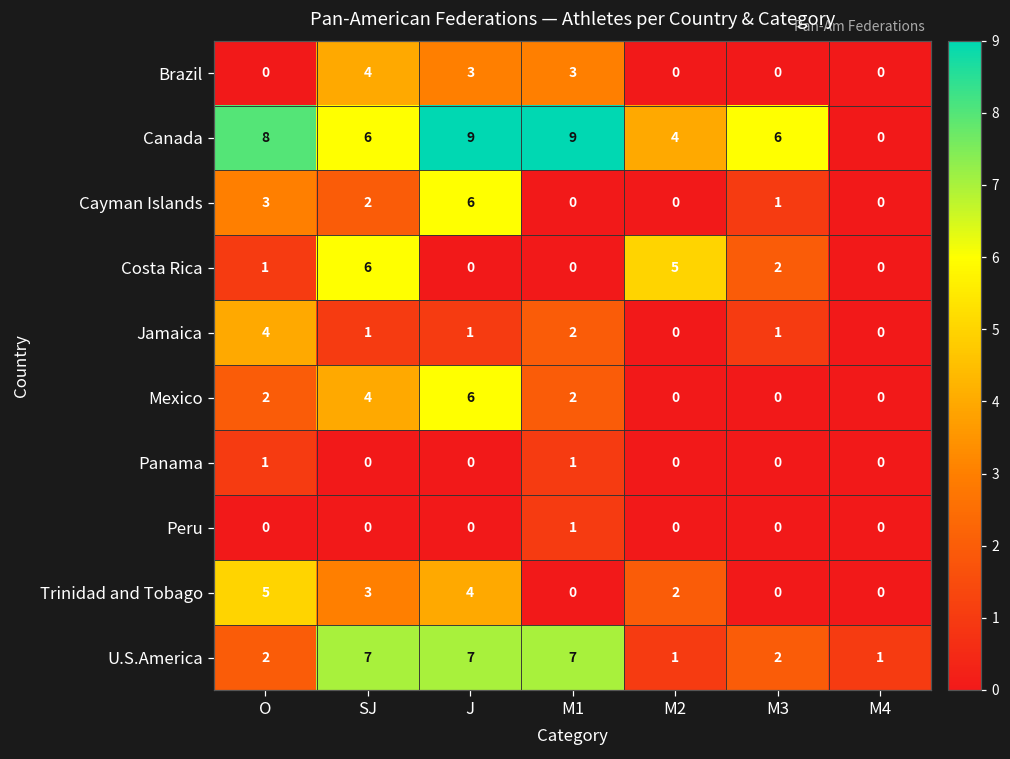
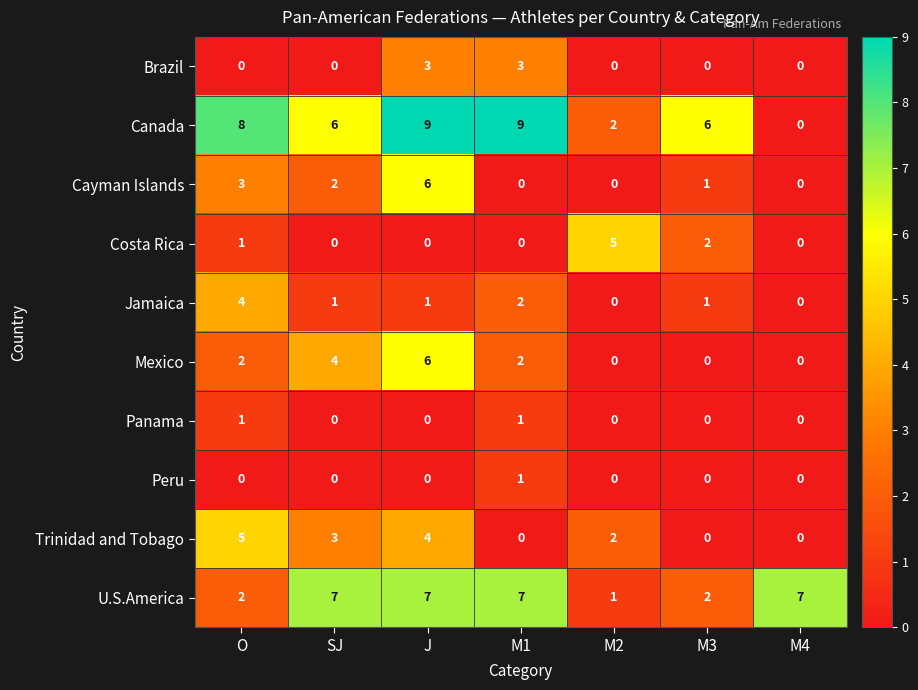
Brazil, SJ: 4 -> 0
Canada, M2: 4 -> 2
Costa Rica, SJ: 6 -> 0
U.S.America, M4: 1 -> 7
